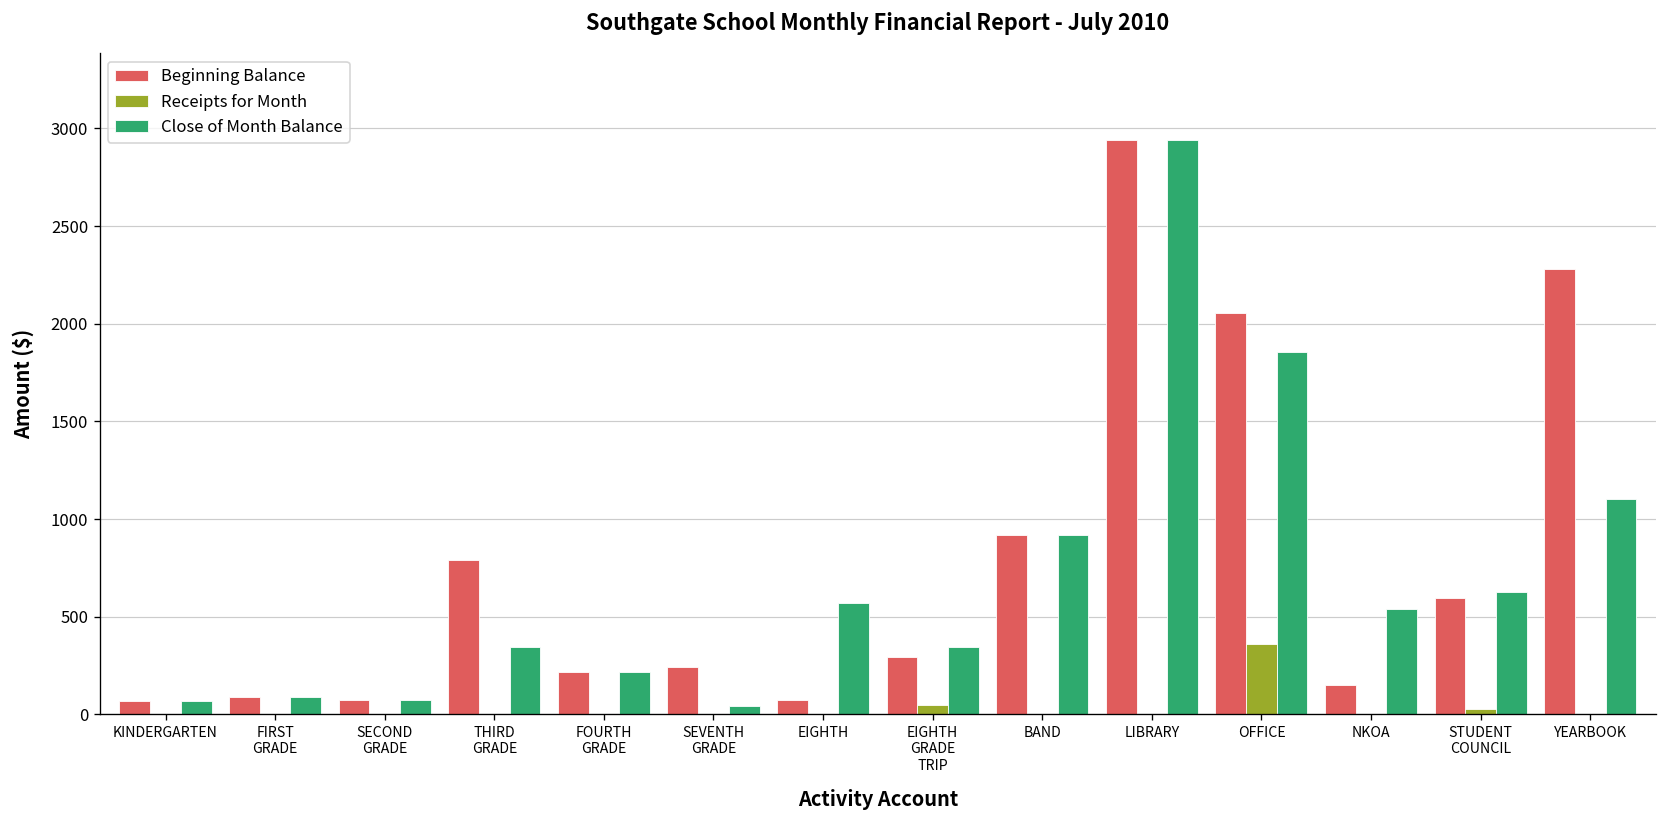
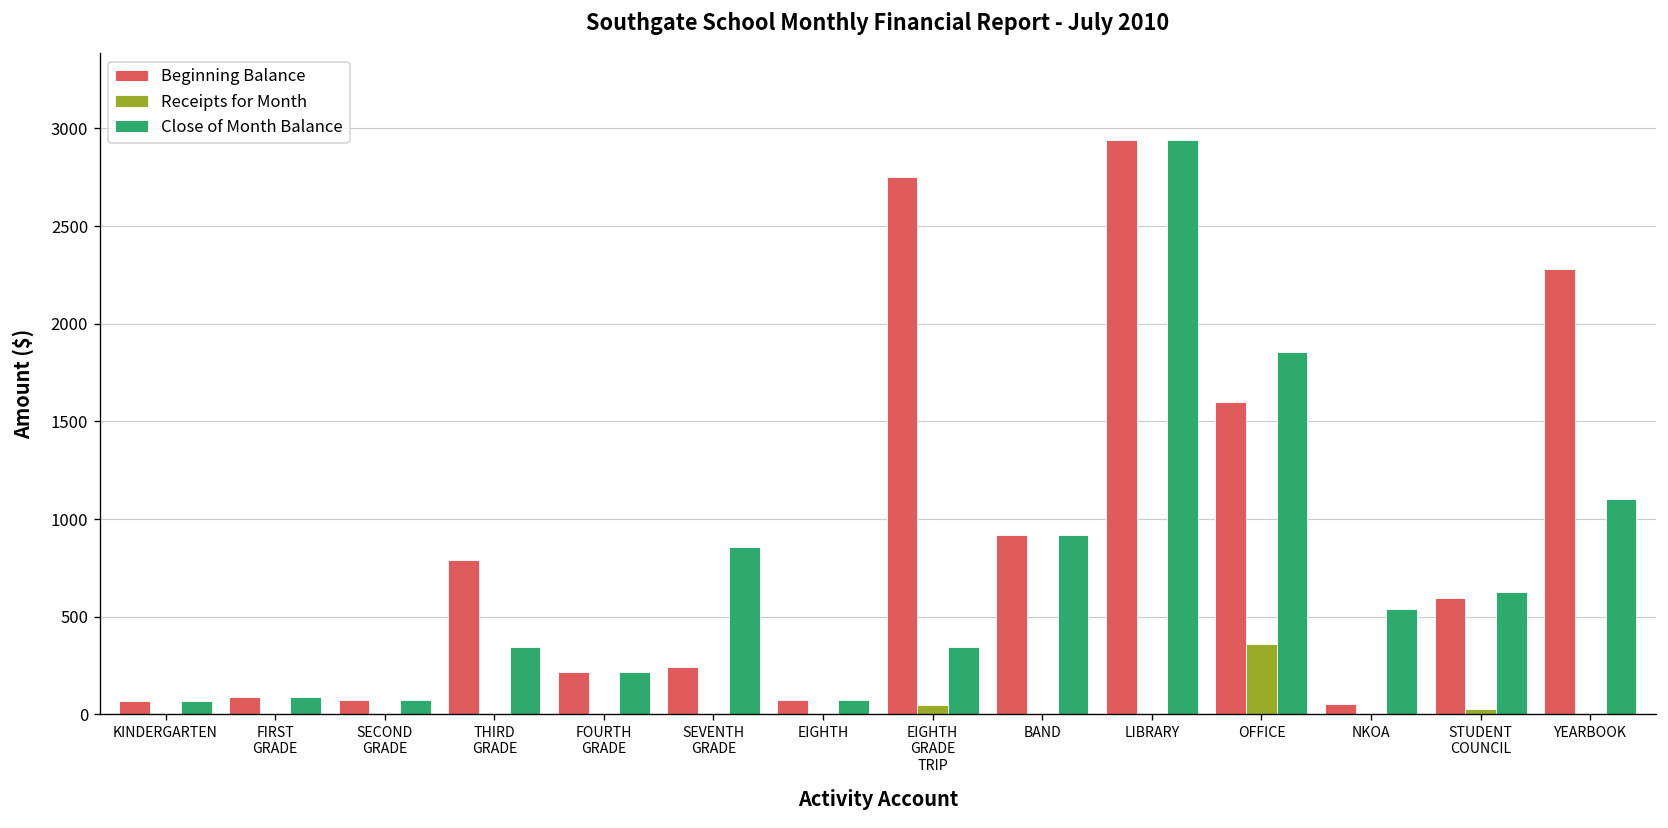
Close of Month Balance, SEVENTH GRADE: 40 -> 860
Close of Month Balance, EIGHTH: 570 -> 70
Beginning Balance, EIGHTH GRADE TRIP: 300 -> 2750
Beginning Balance, OFFICE: 2060 -> 1600
Beginning Balance, NKOA: 150 -> 50
